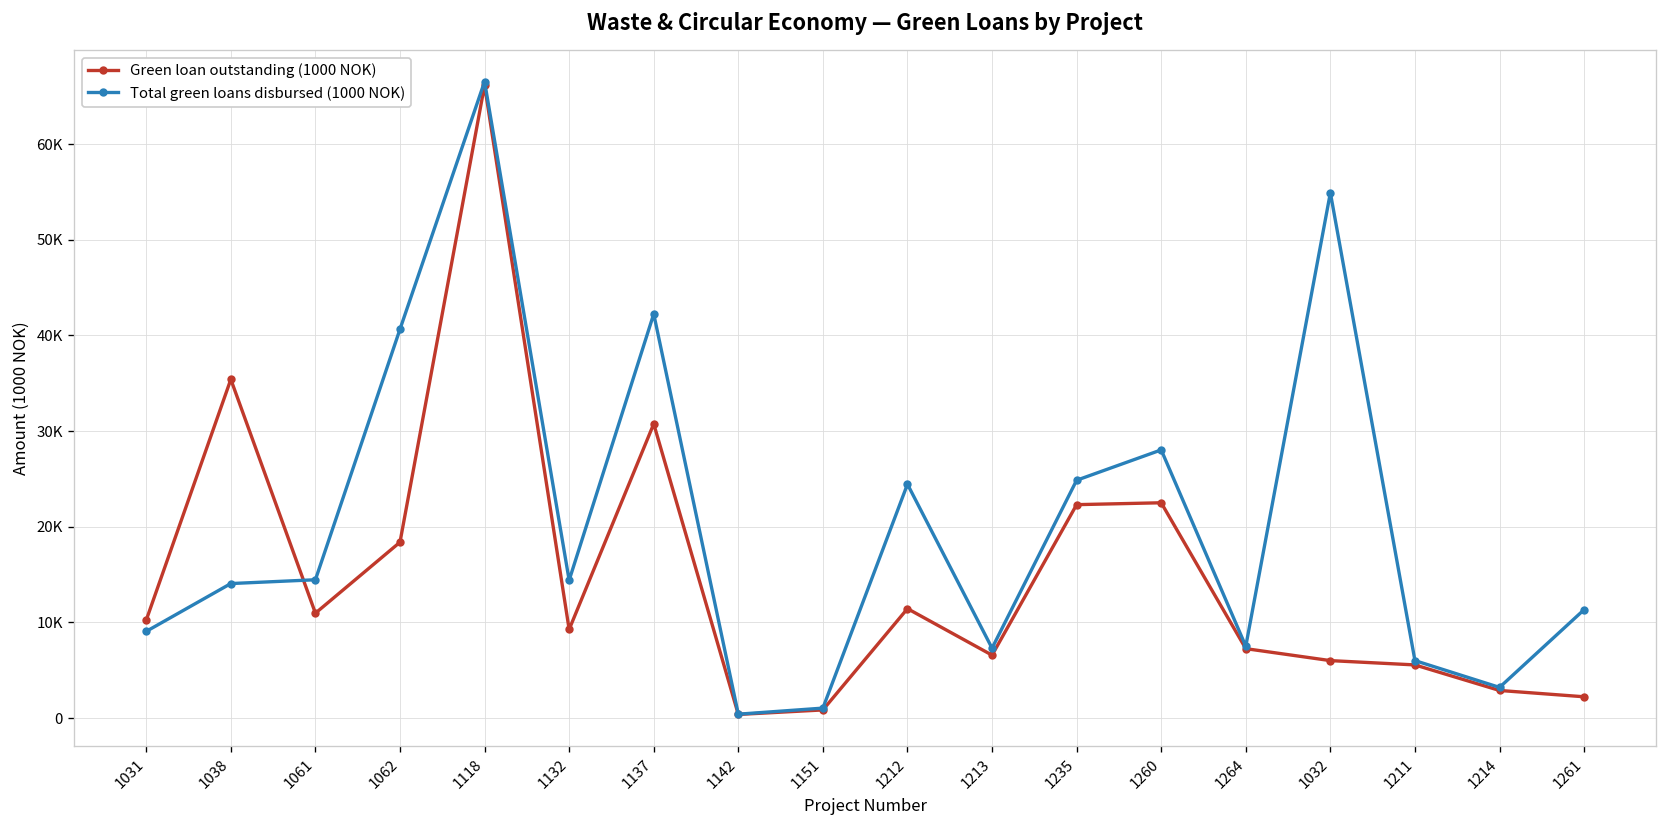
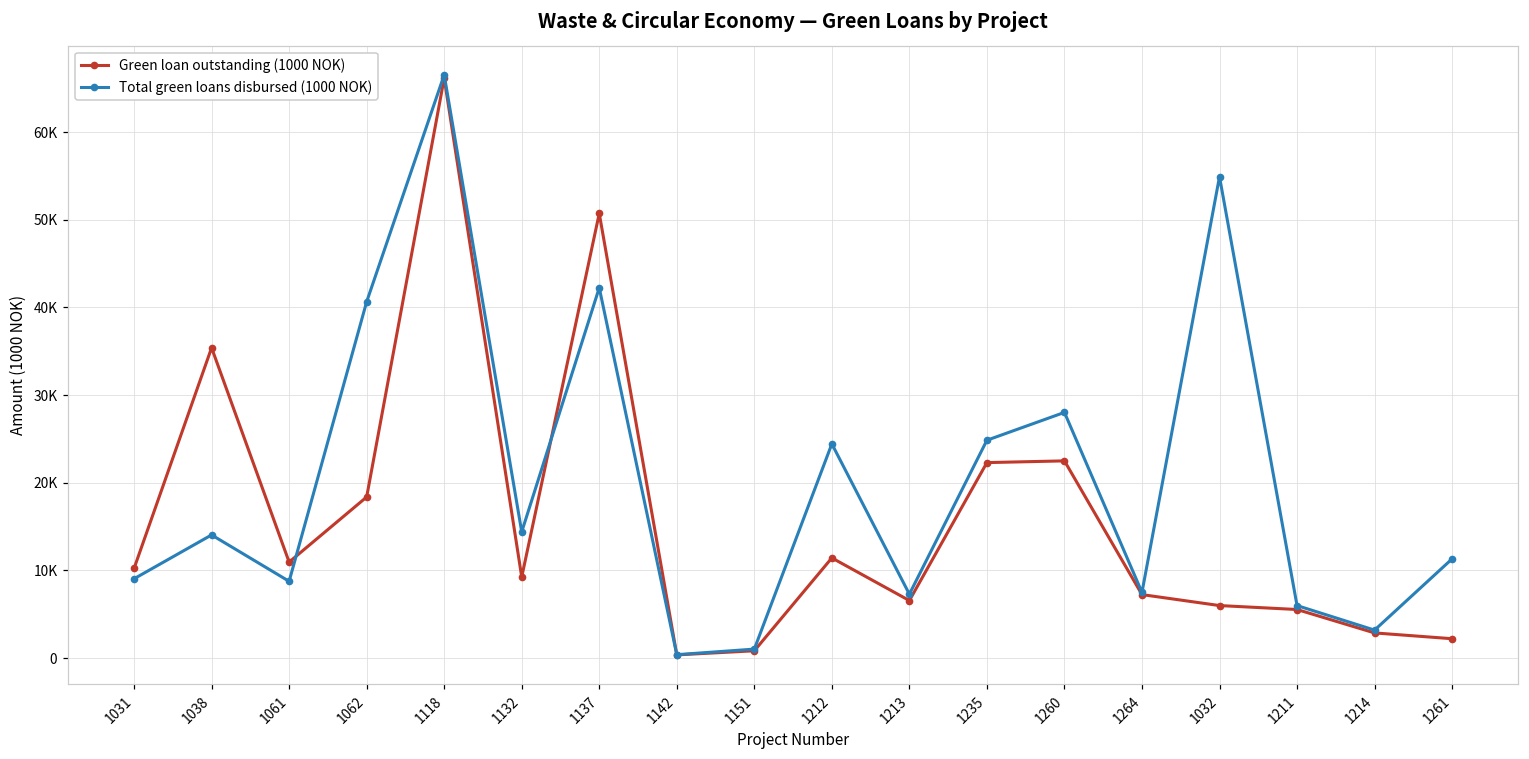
Total green loans disbursed (1000 NOK), 1061: 14000 -> 9000
Green loan outstanding (1000 NOK), 1137: 31000 -> 51000
